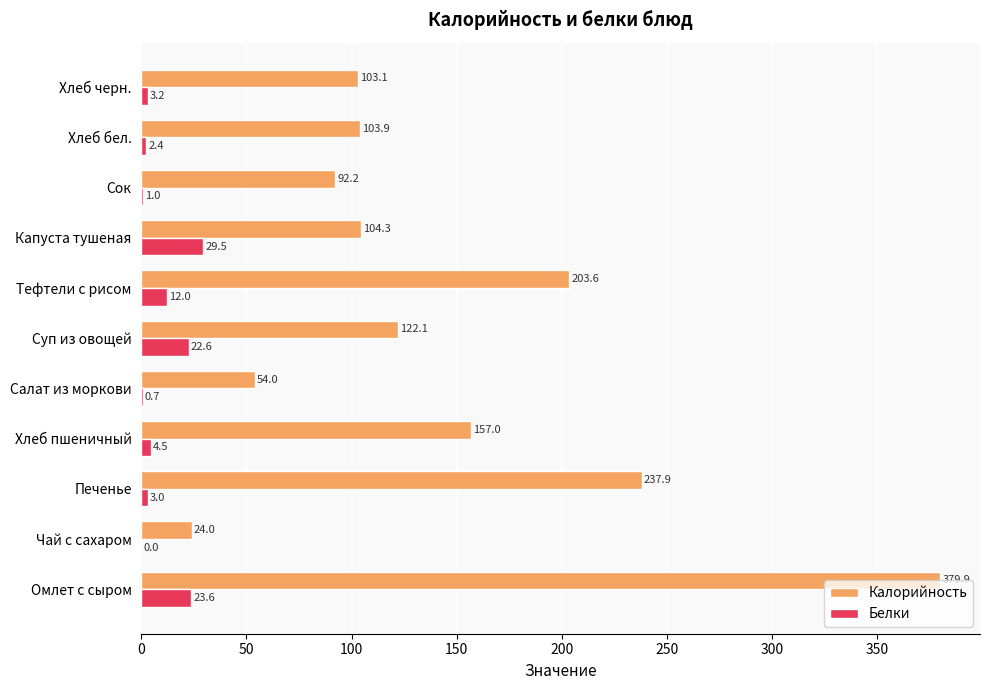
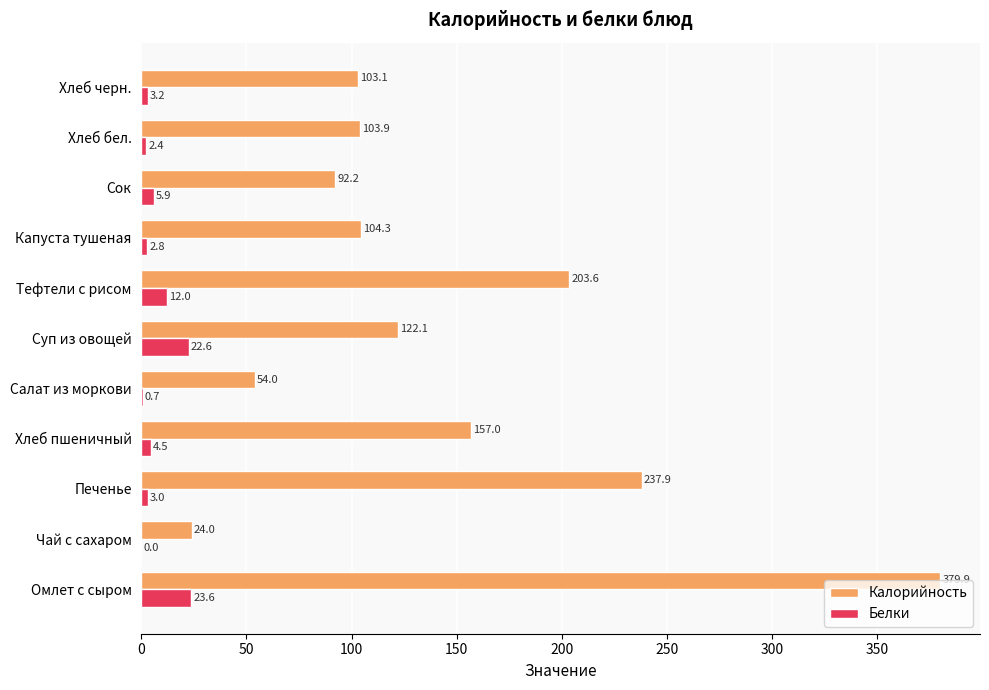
Белки, Сок: 1.0 -> 5.9
Белки, Капуста тушеная: 29.5 -> 2.8
